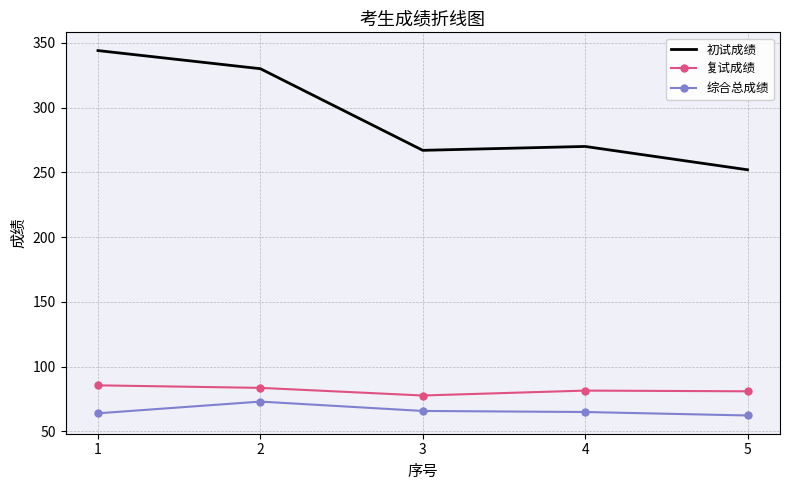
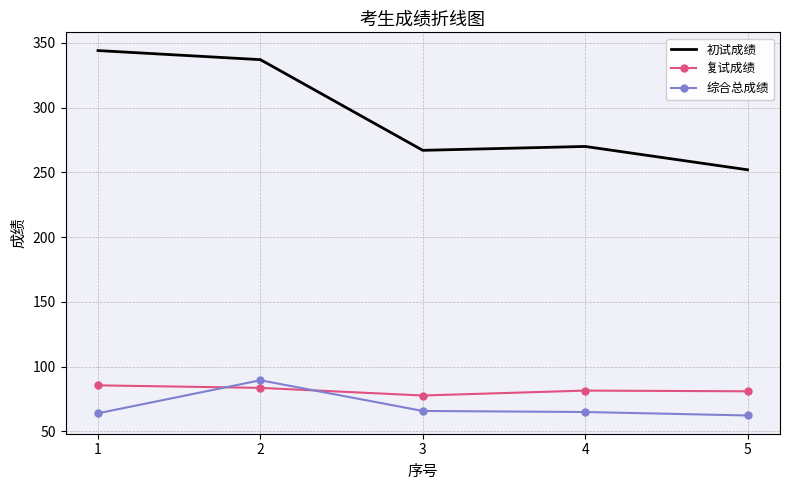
初试成绩, 2: 330 -> 337
综合总成绩, 2: 73 -> 90
